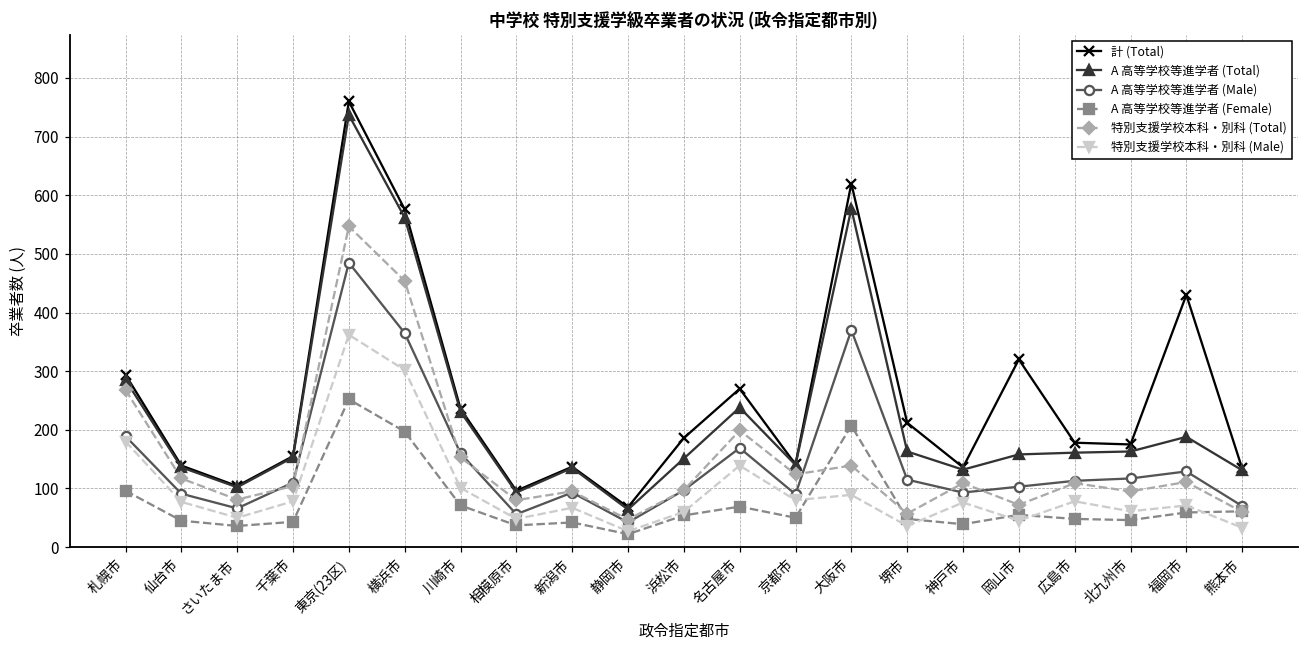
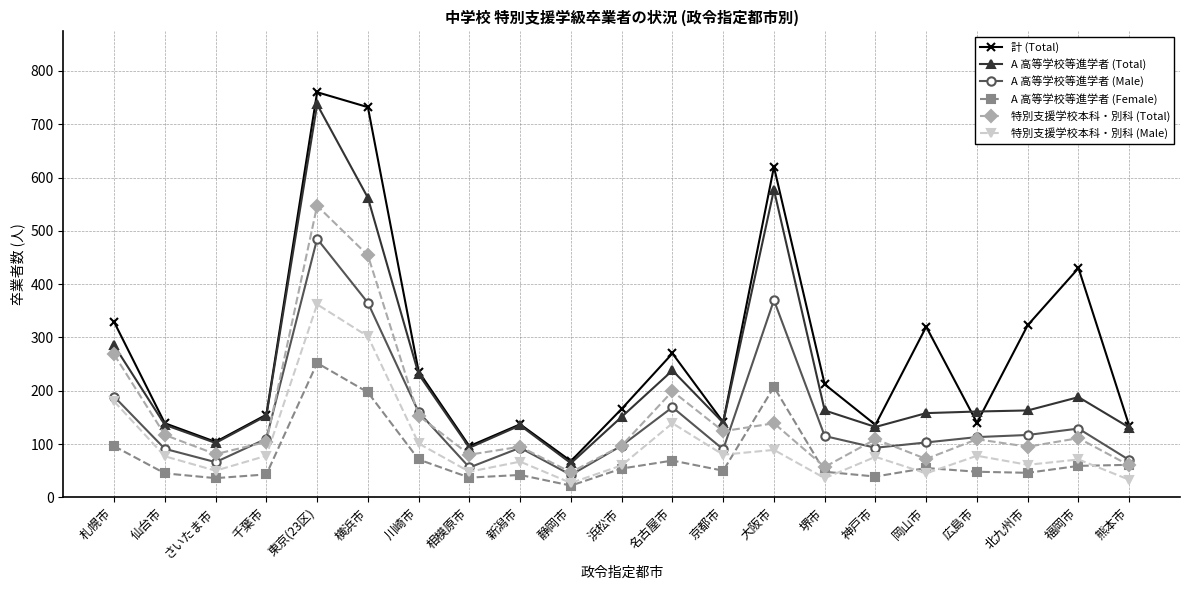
計 (Total), 札幌市: 290 -> 330
計 (Total), 横浜市: 580 -> 730
計 (Total), 浜松市: 190 -> 170
計 (Total), 広島市: 180 -> 140
計 (Total), 北九州市: 180 -> 320
